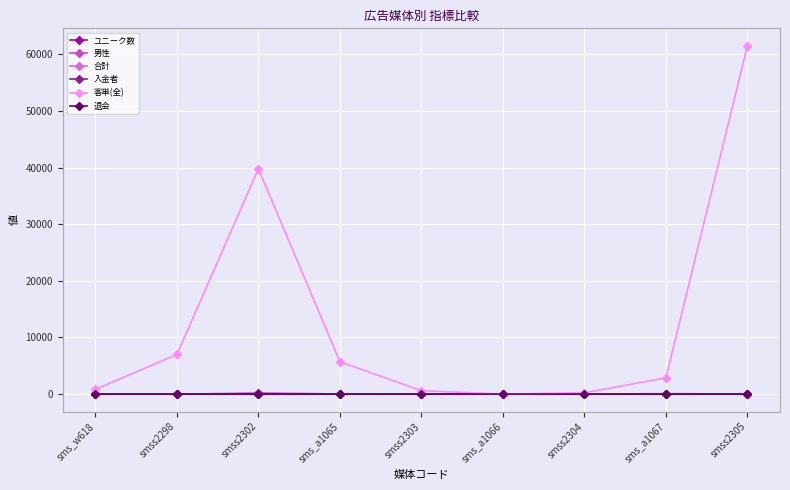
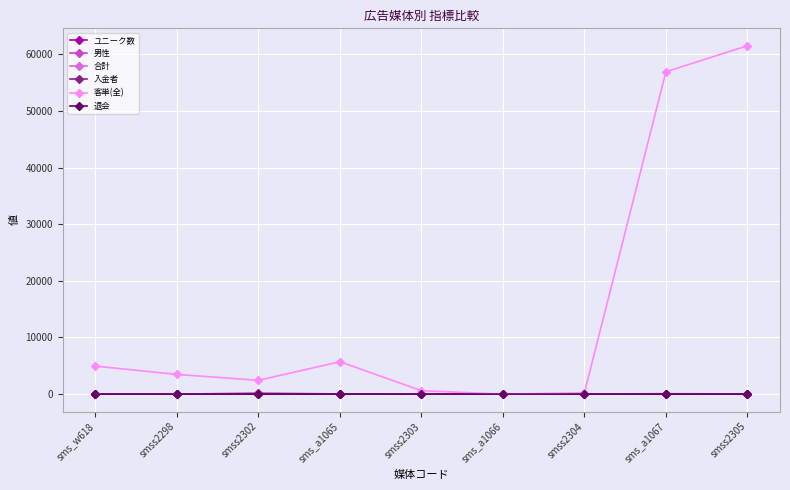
客単(全), sms_w618: 1000 -> 5000
客単(全), smss2298: 7000 -> 3000
客単(全), smss2302: 40000 -> 2000
客単(全), sms_a1067: 3000 -> 57000
